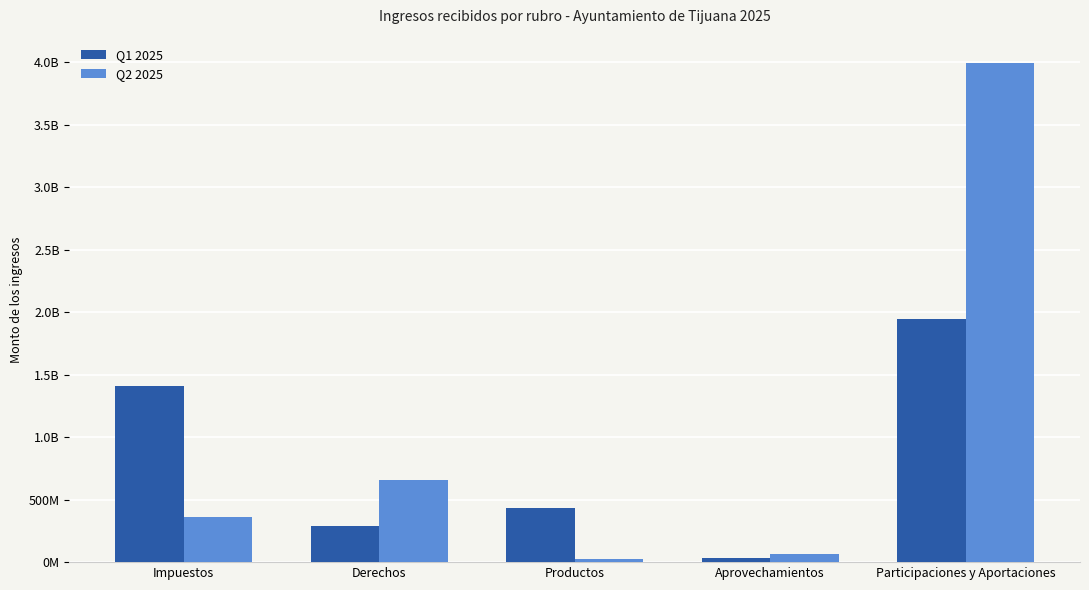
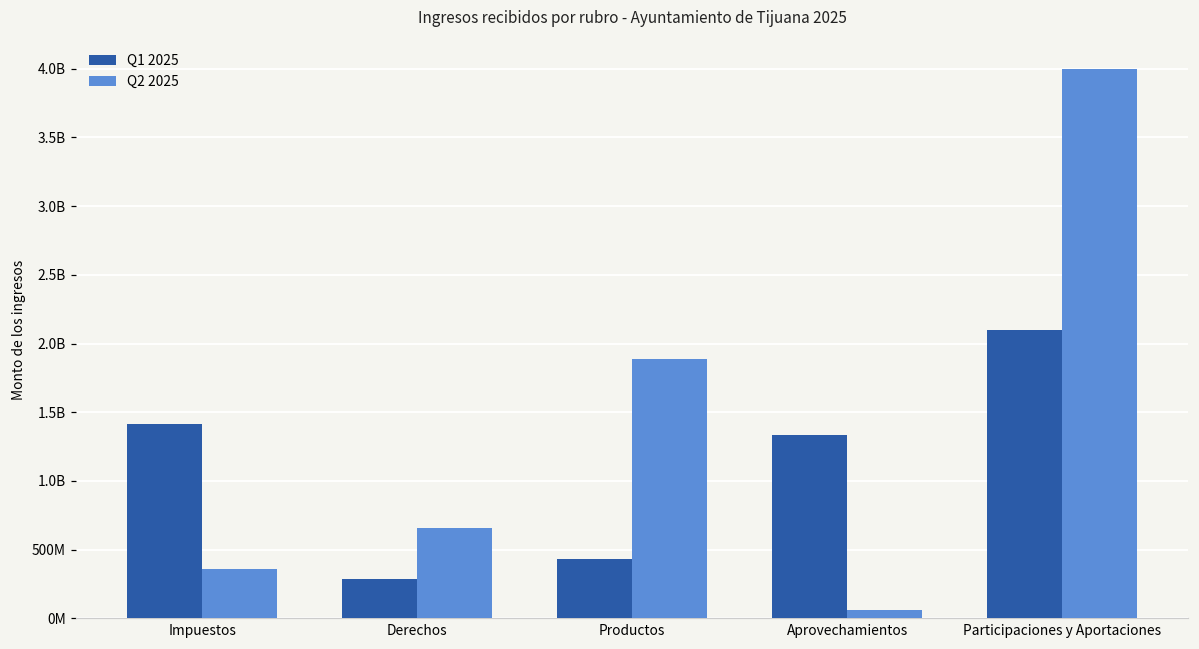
Q2 2025, Productos: 30000000 -> 1890000000
Q1 2025, Aprovechamientos: 30000000 -> 1330000000
Q1 2025, Participaciones y Aportaciones: 1940000000 -> 2100000000
